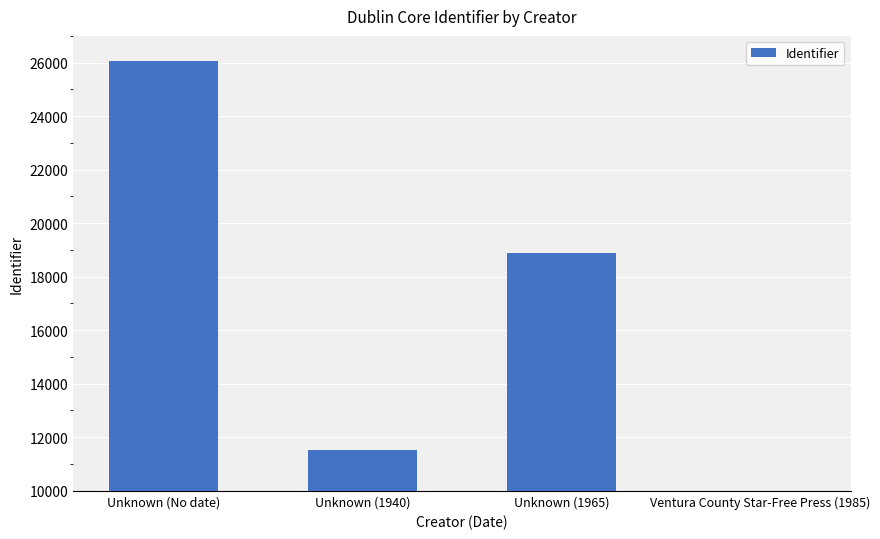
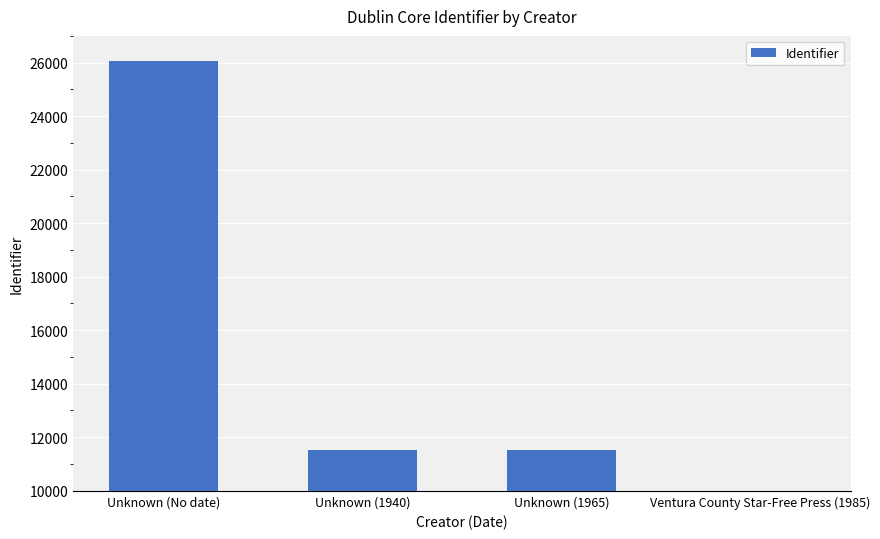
Unknown (1965): 18900 -> 11500
